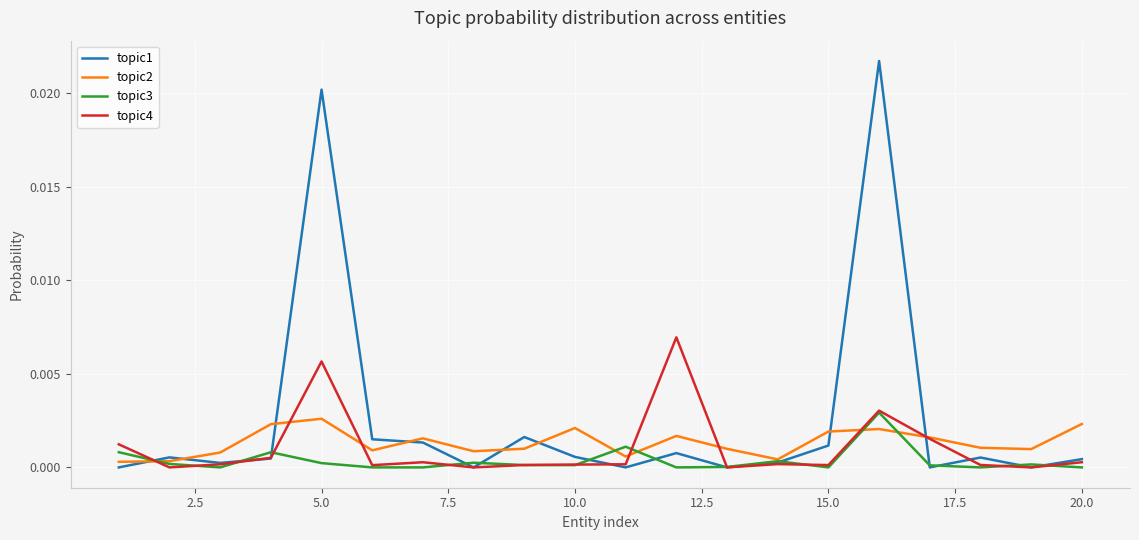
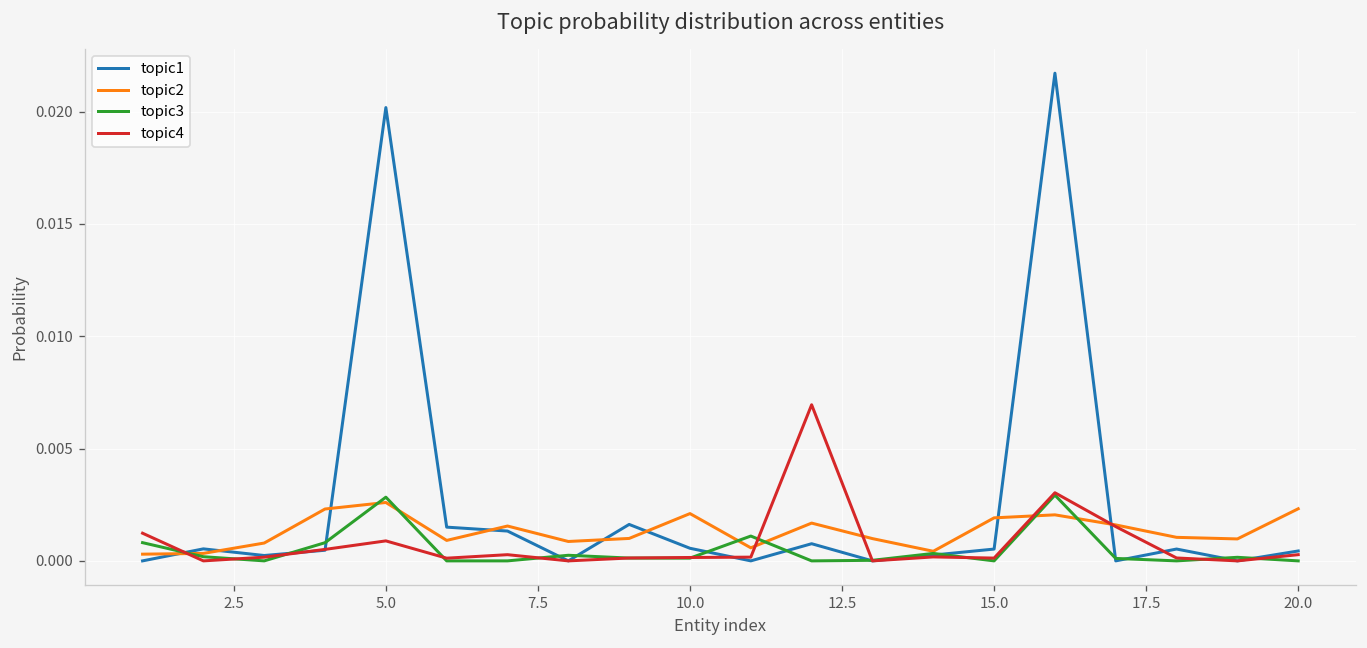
topic3, 5.0: 0.0002 -> 0.0028
topic4, 5.0: 0.0057 -> 0.0009
topic1, 15.0: 0.0012 -> 0.0005
